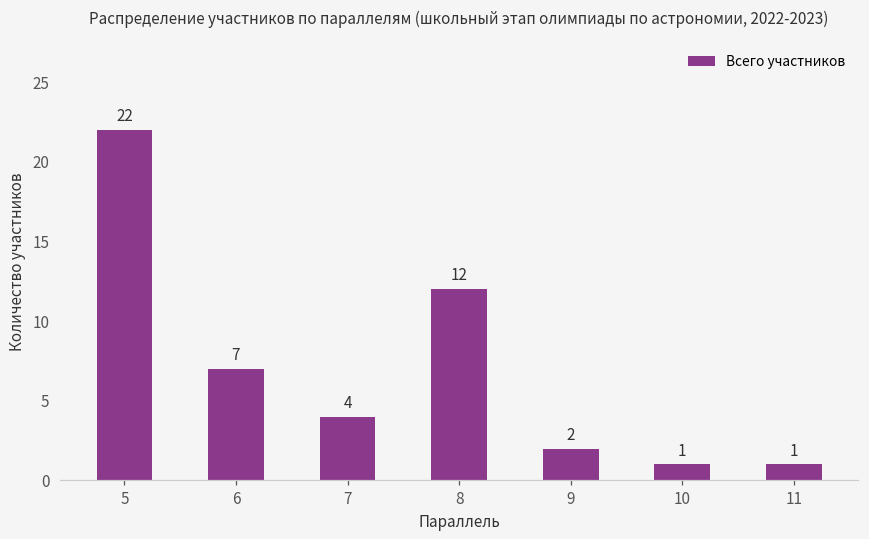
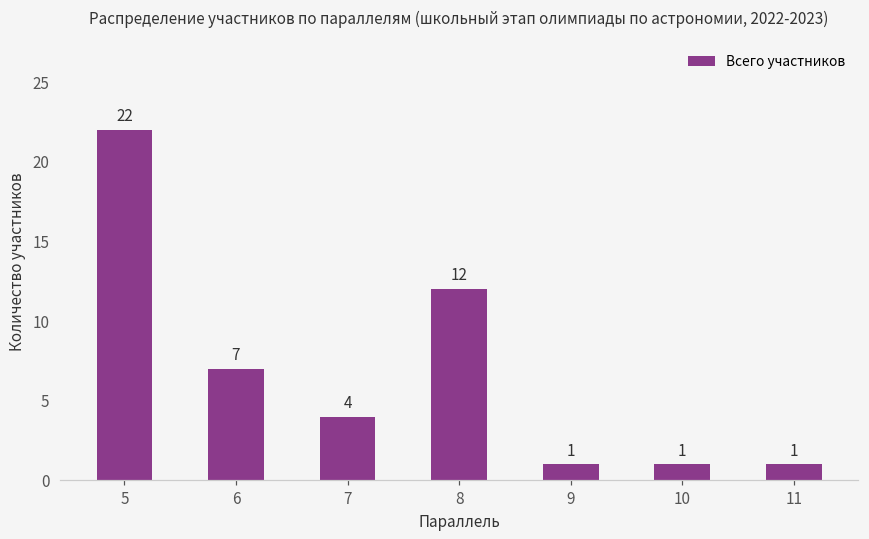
9: 2 -> 1
